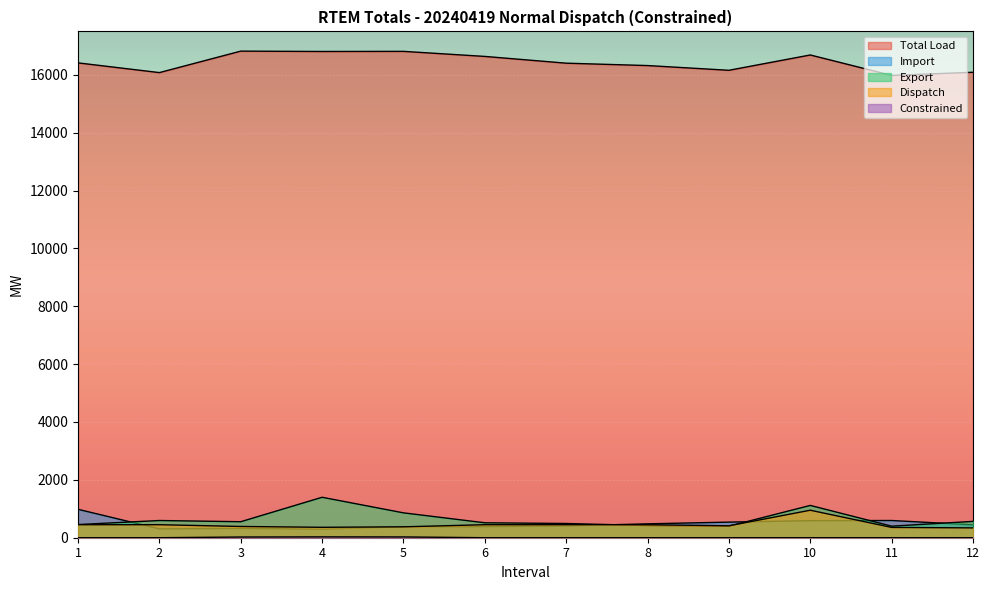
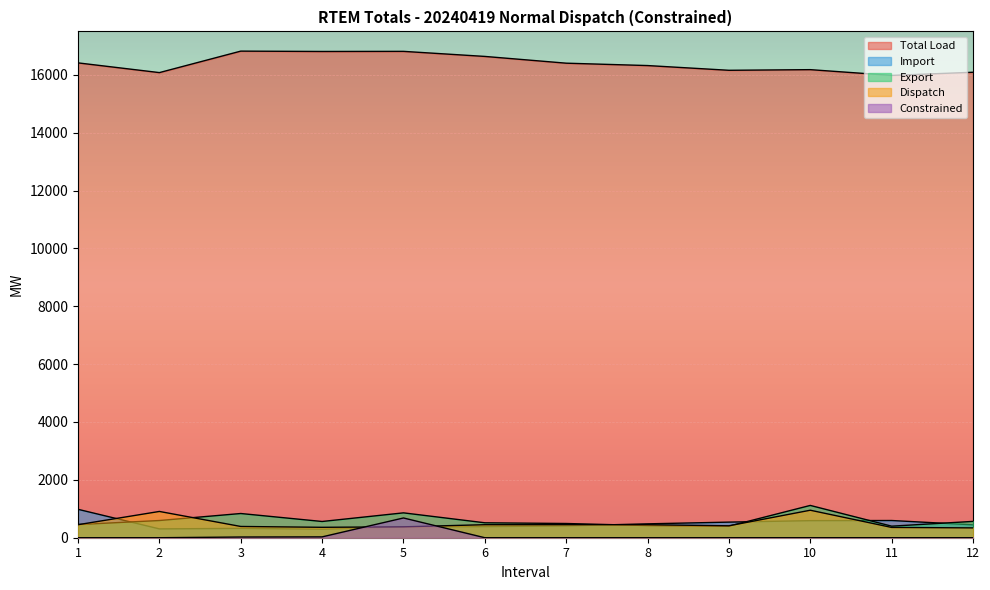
Dispatch, 2: 500 -> 900
Export, 3: 600 -> 800
Export, 4: 1400 -> 600
Constrained, 5: 0 -> 700
Total Load, 10: 16700 -> 16200
